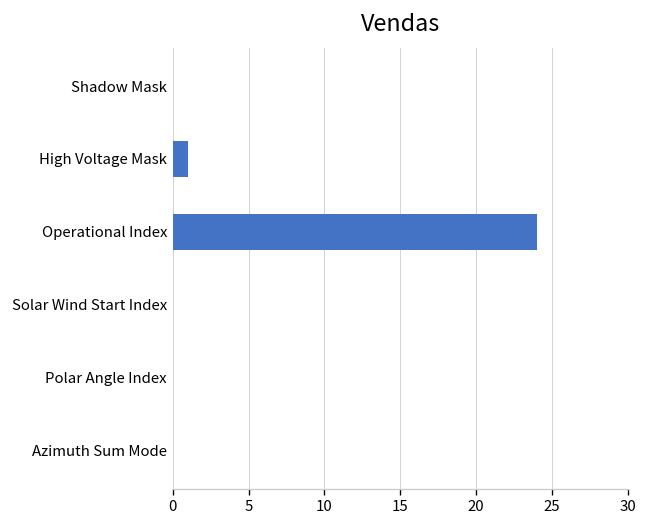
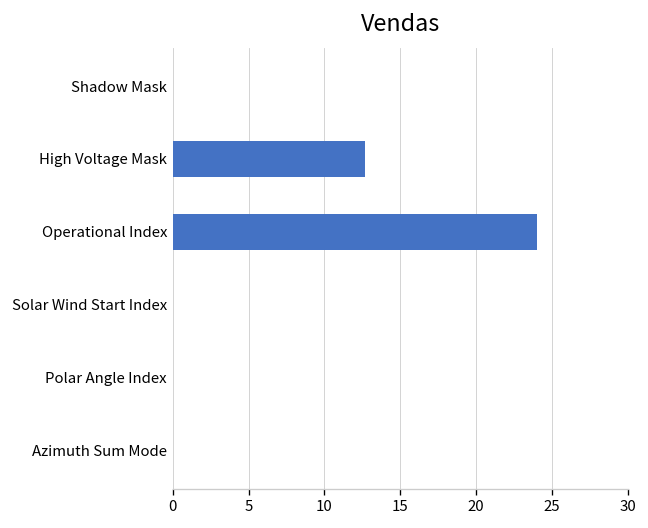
High Voltage Mask: 1.0 -> 12.7
